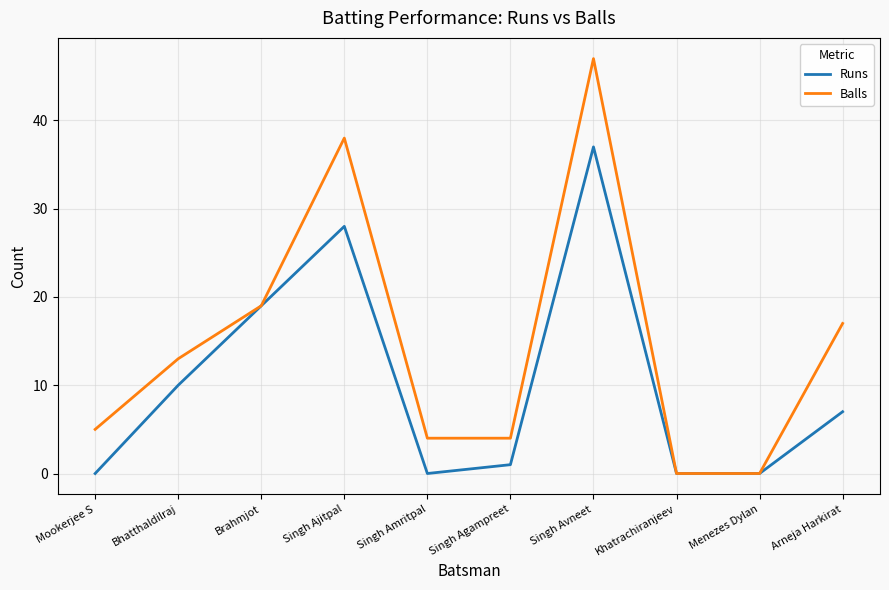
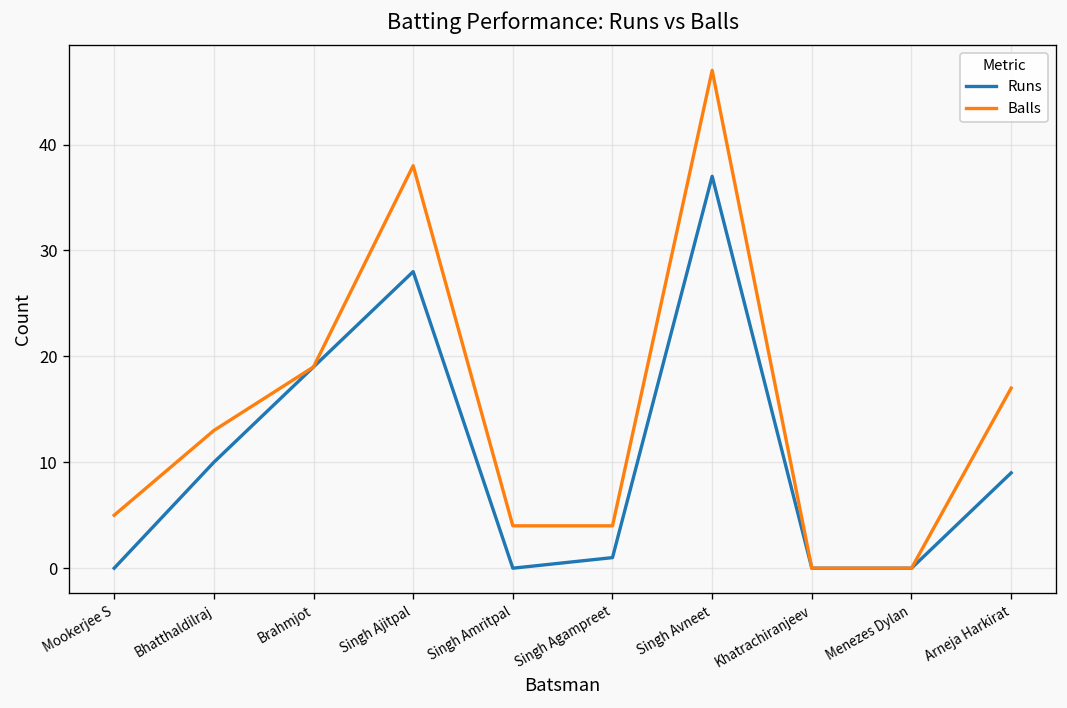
Runs, Arneja Harkirat: 7 -> 9
